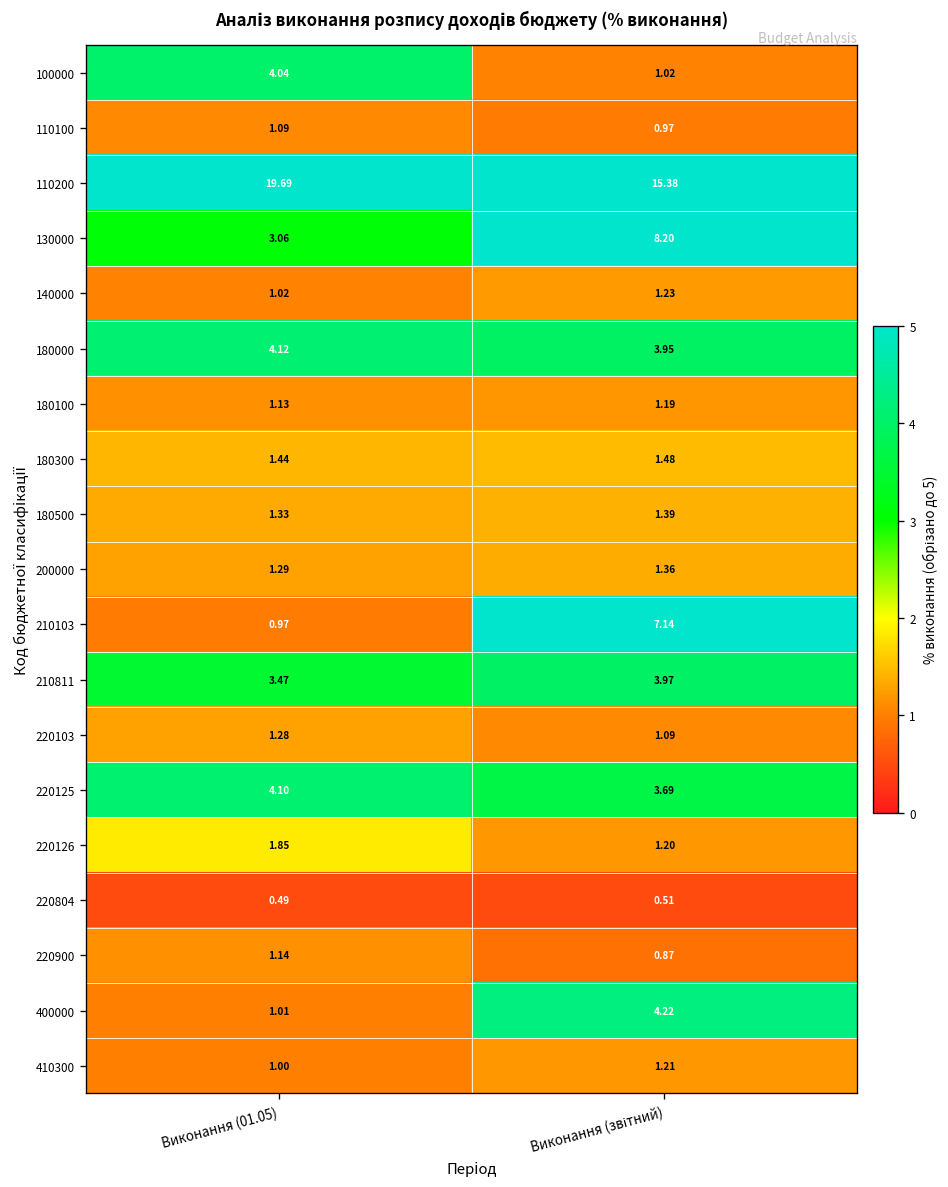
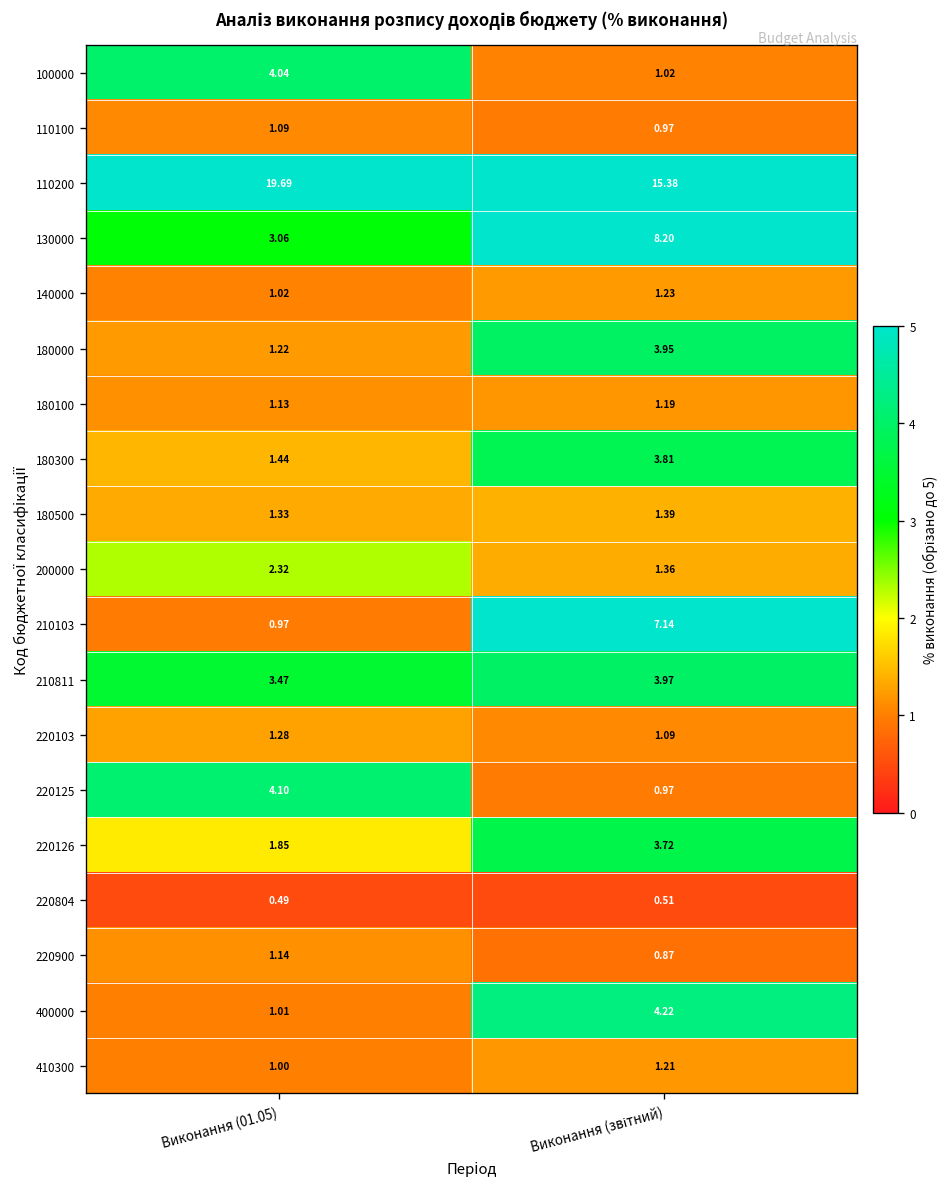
180000, Виконання (01.05): 4.12 -> 1.22
180300, Виконання (звітний): 1.48 -> 3.81
200000, Виконання (01.05): 1.29 -> 2.32
220125, Виконання (звітний): 3.69 -> 0.97
220126, Виконання (звітний): 1.20 -> 3.72
